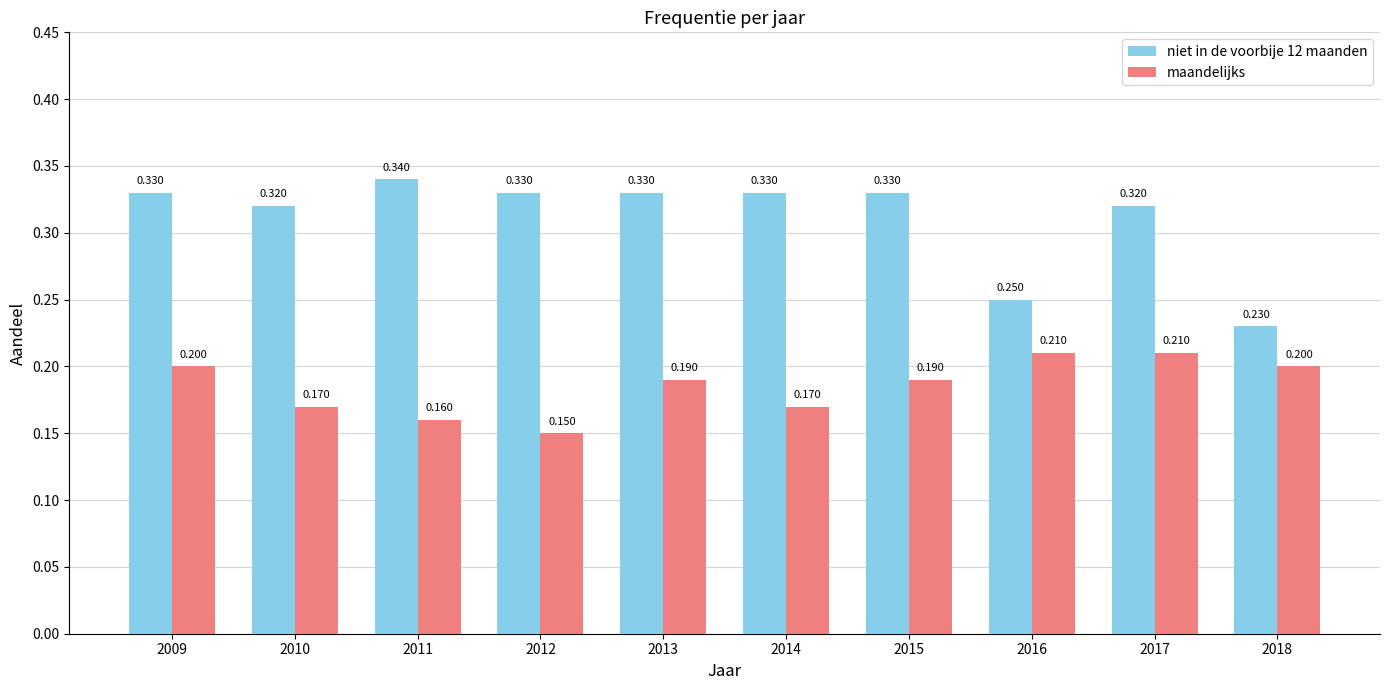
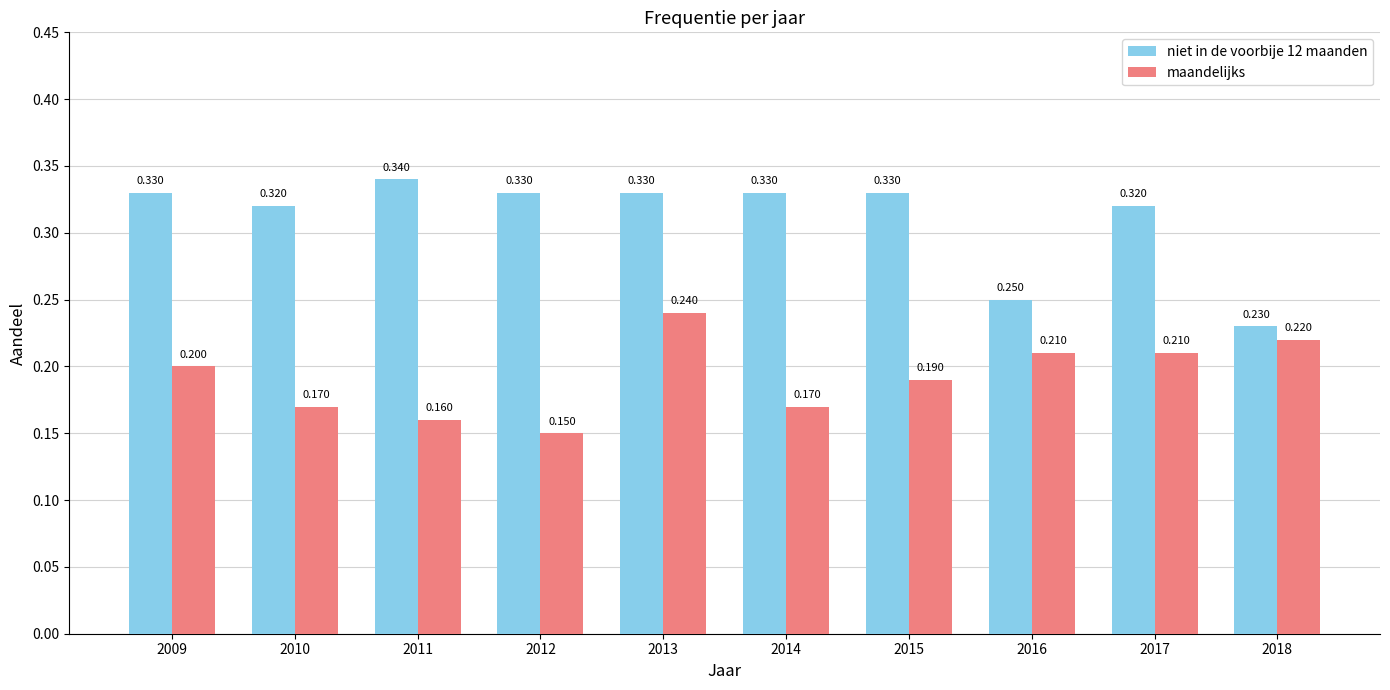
maandelijks, 2013: 0.190 -> 0.240
maandelijks, 2018: 0.200 -> 0.220
